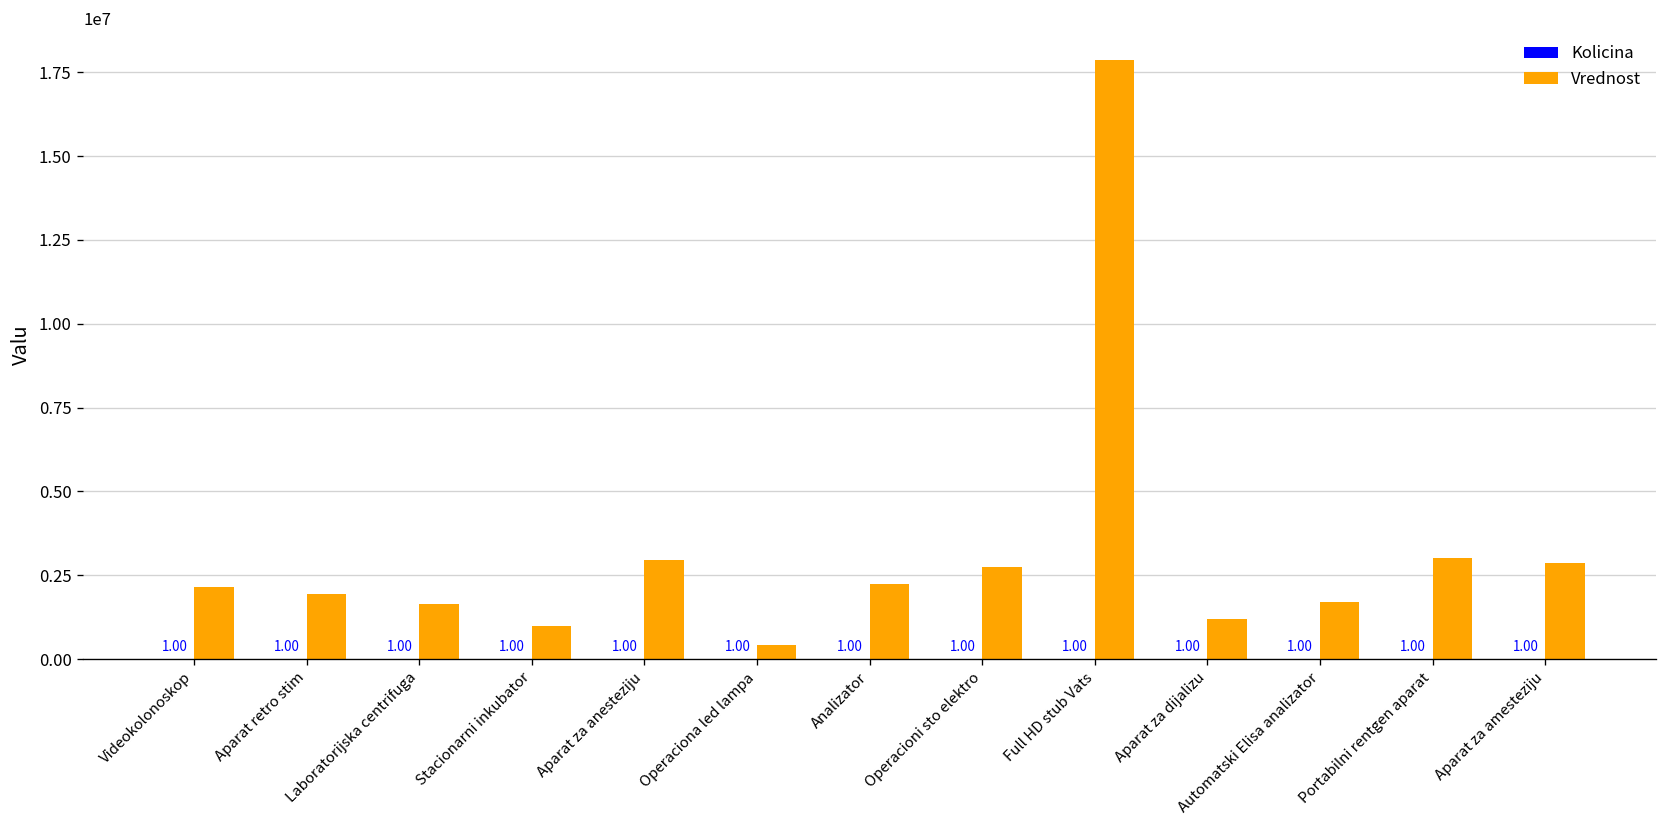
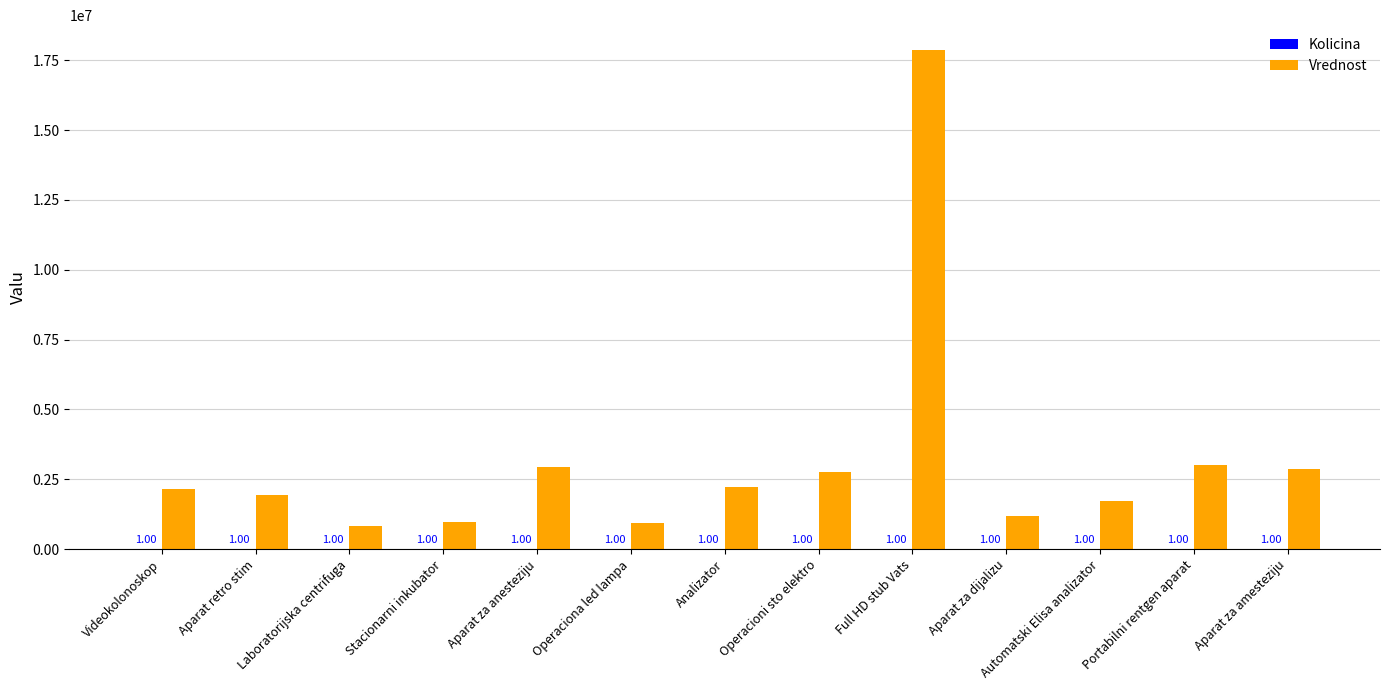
Vrednost, Laboratorijska centrifuga: 1600000 -> 800000
Vrednost, Operaciona led lampa: 400000 -> 900000
